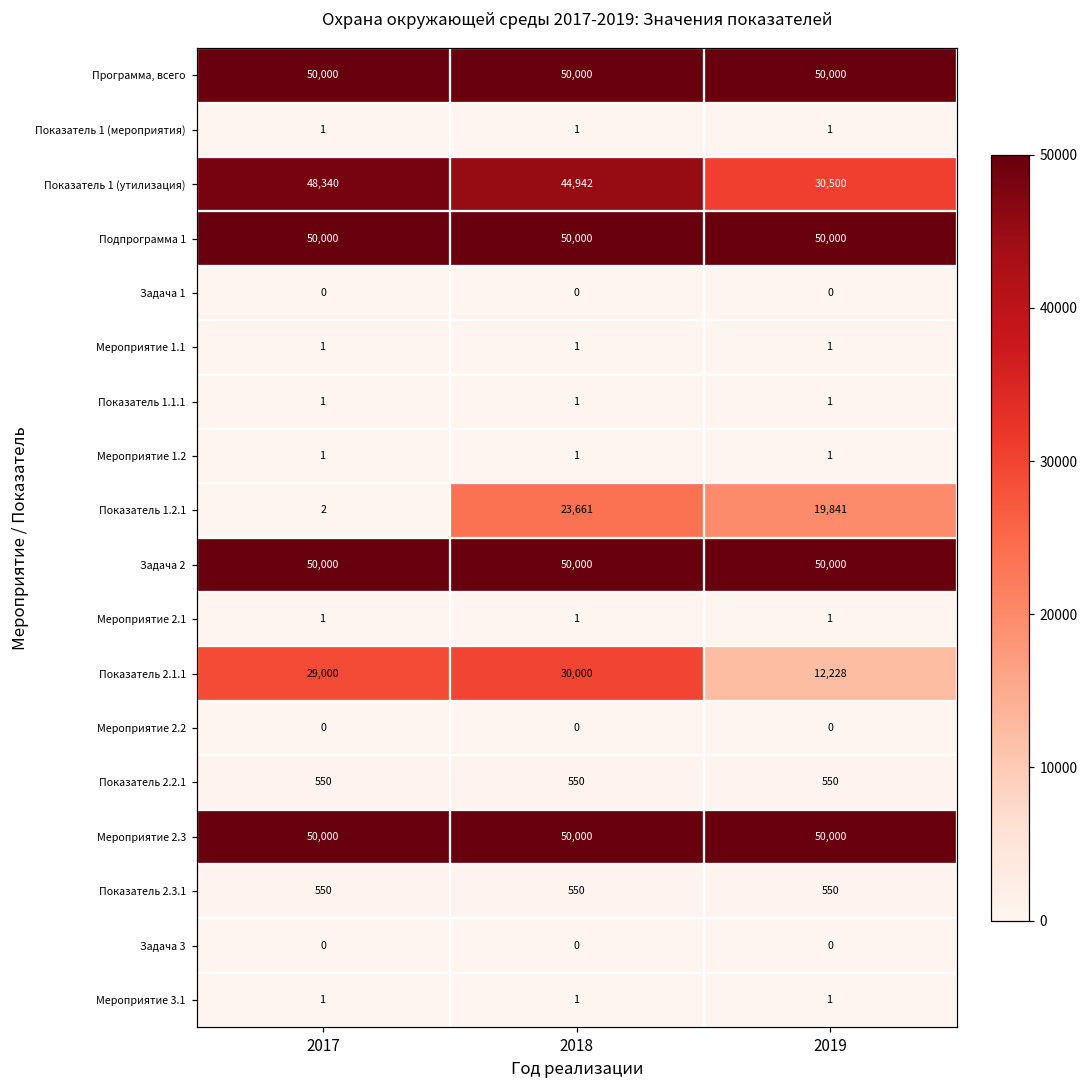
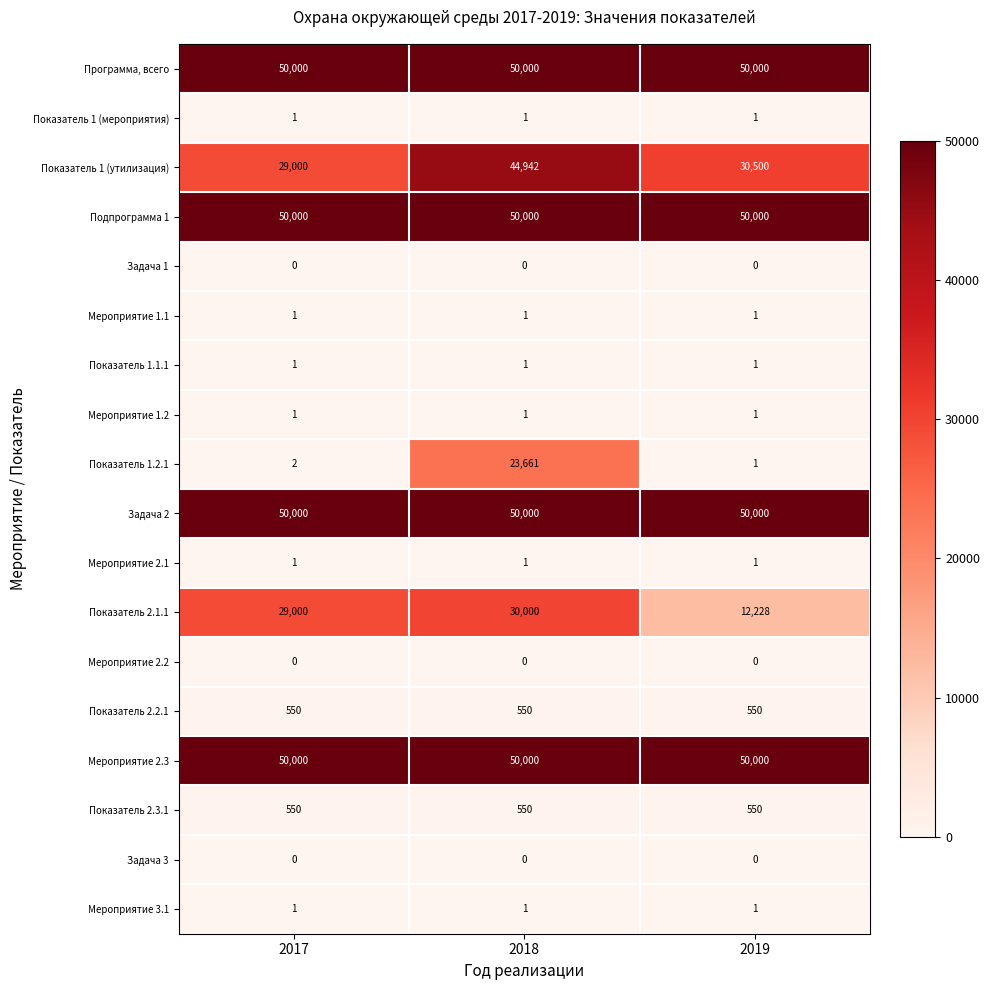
Показатель 1 (утилизация), 2017: 48,340 -> 29,000
Показатель 1.2.1, 2019: 19,841 -> 1
